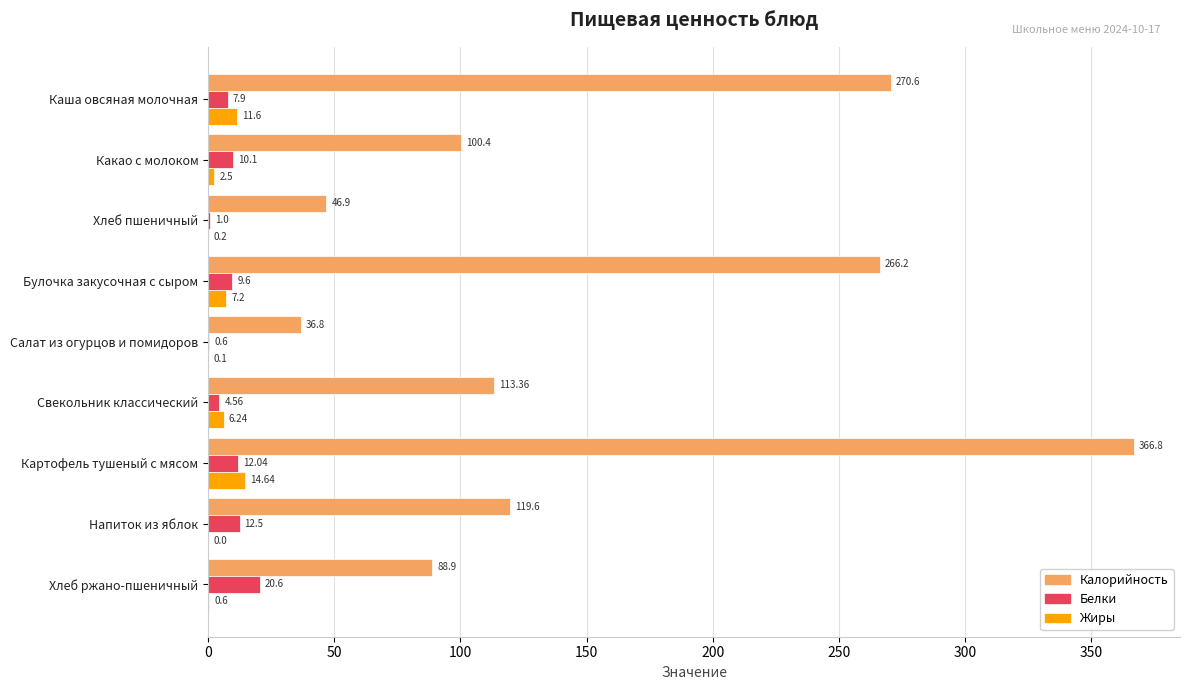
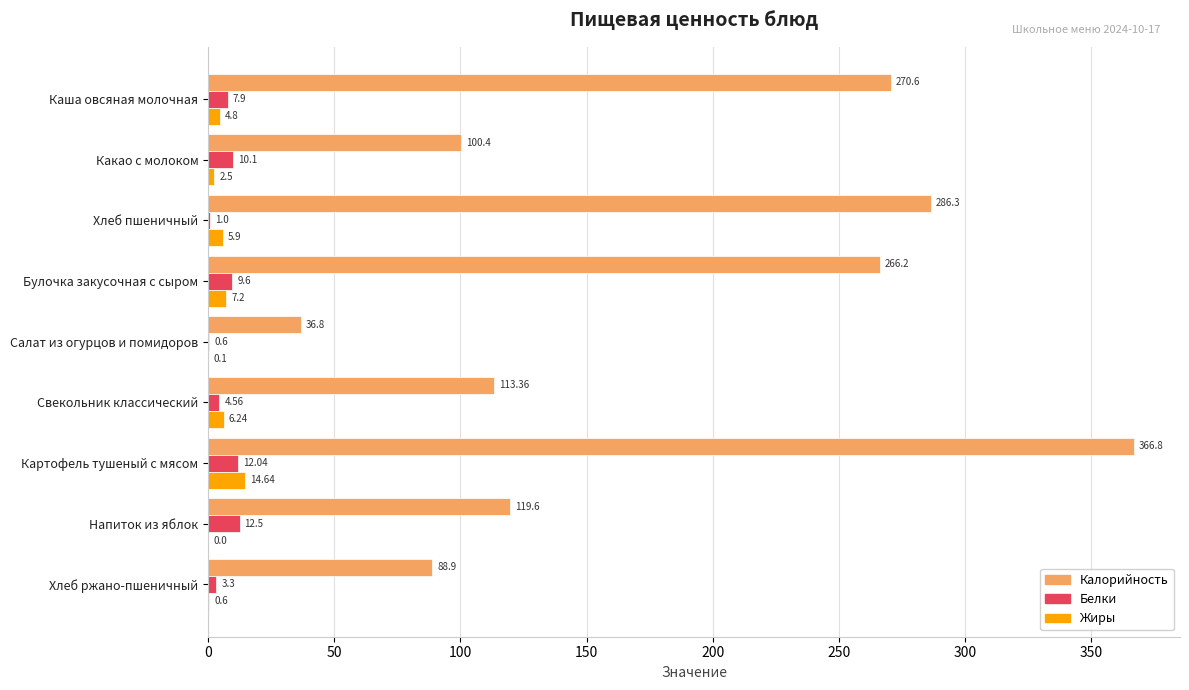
Жиры, Каша овсяная молочная: 11.6 -> 4.8
Калорийность, Хлеб пшеничный: 46.9 -> 286.3
Жиры, Хлеб пшеничный: 0.2 -> 5.9
Белки, Хлеб ржано-пшеничный: 20.6 -> 3.3
